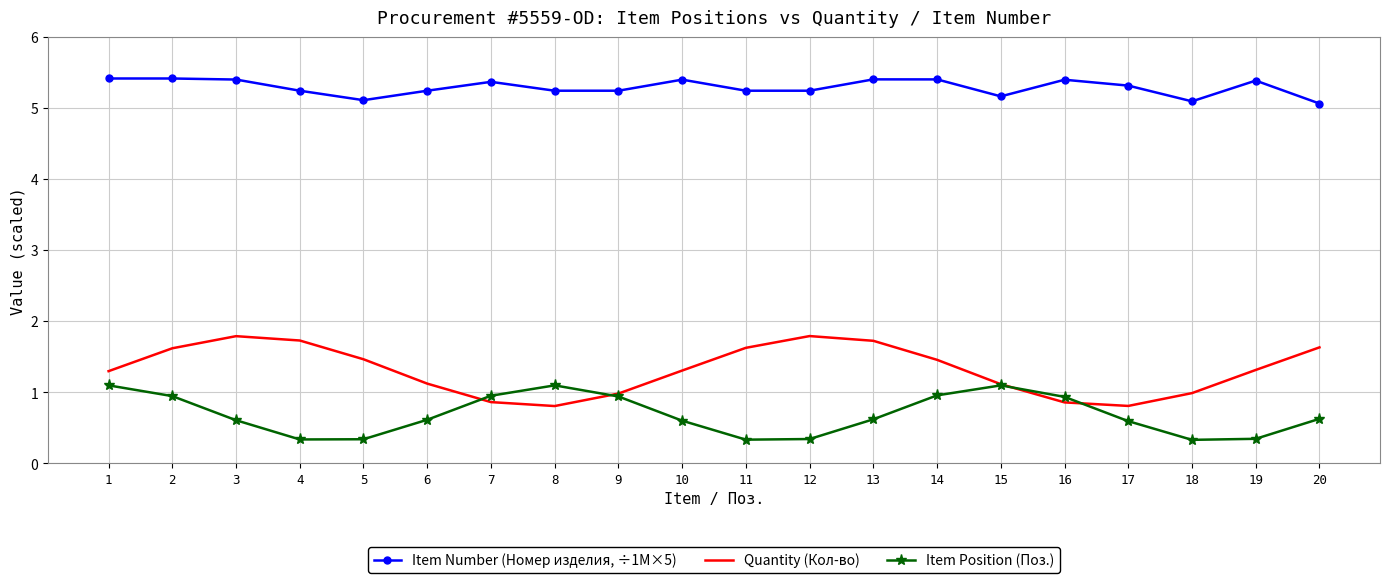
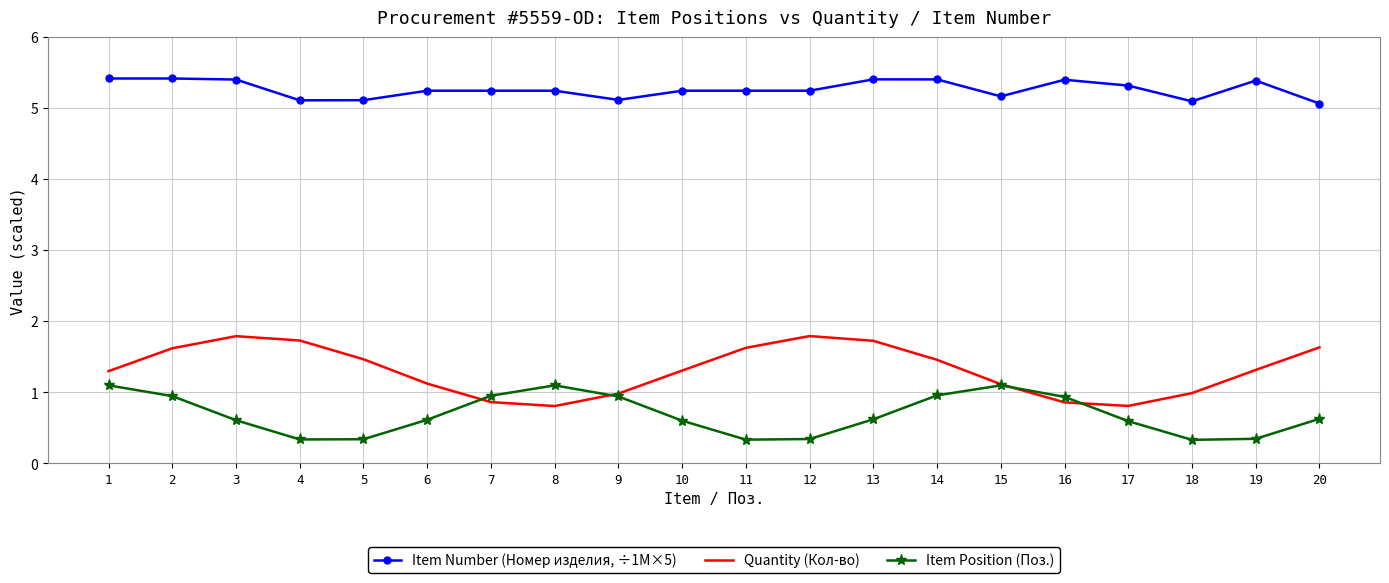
Item Number (Номер изделия, ÷1M×5), 4: 5.2 -> 5.1
Item Number (Номер изделия, ÷1M×5), 7: 5.4 -> 5.2
Item Number (Номер изделия, ÷1M×5), 9: 5.2 -> 5.1
Item Number (Номер изделия, ÷1M×5), 10: 5.4 -> 5.2
